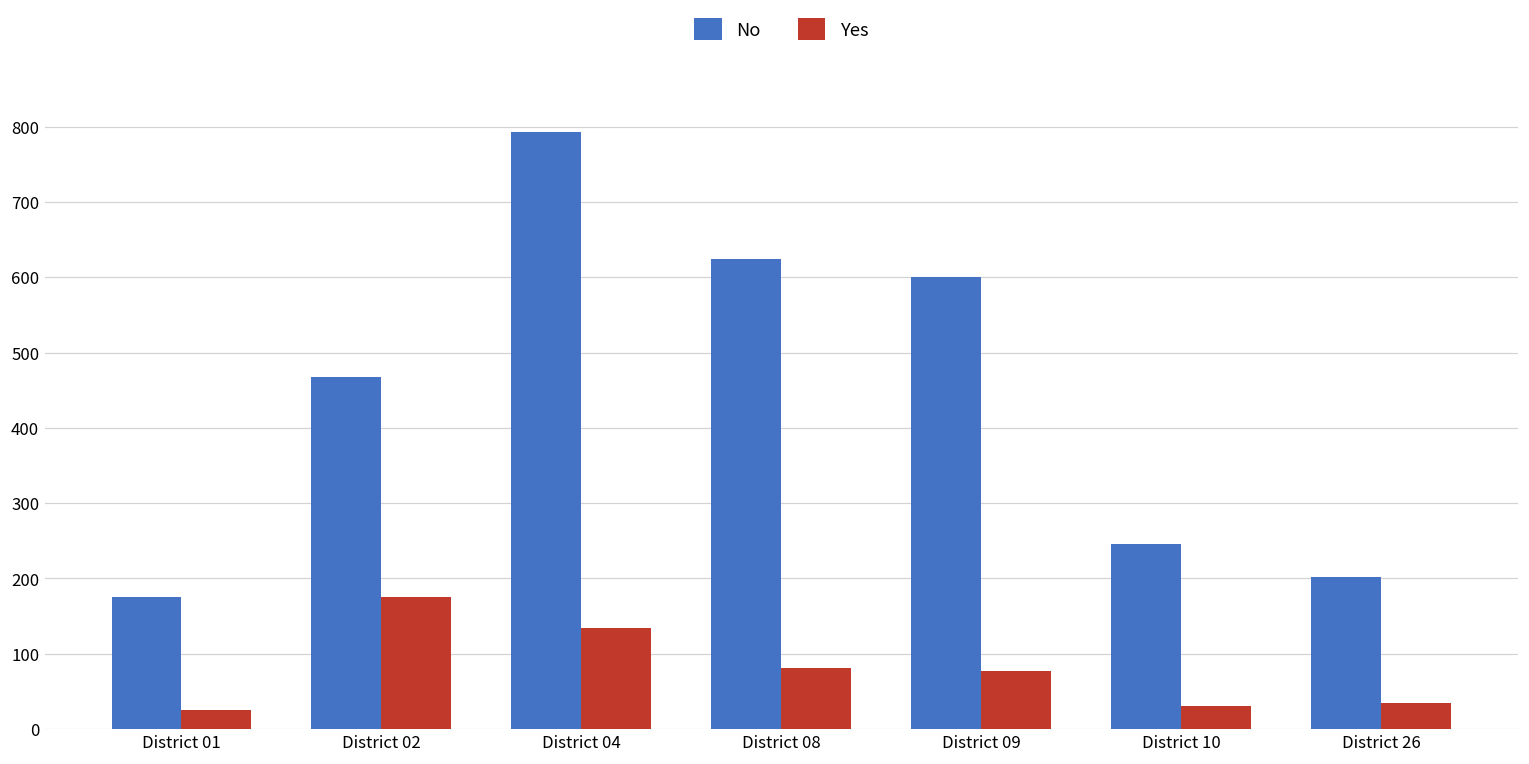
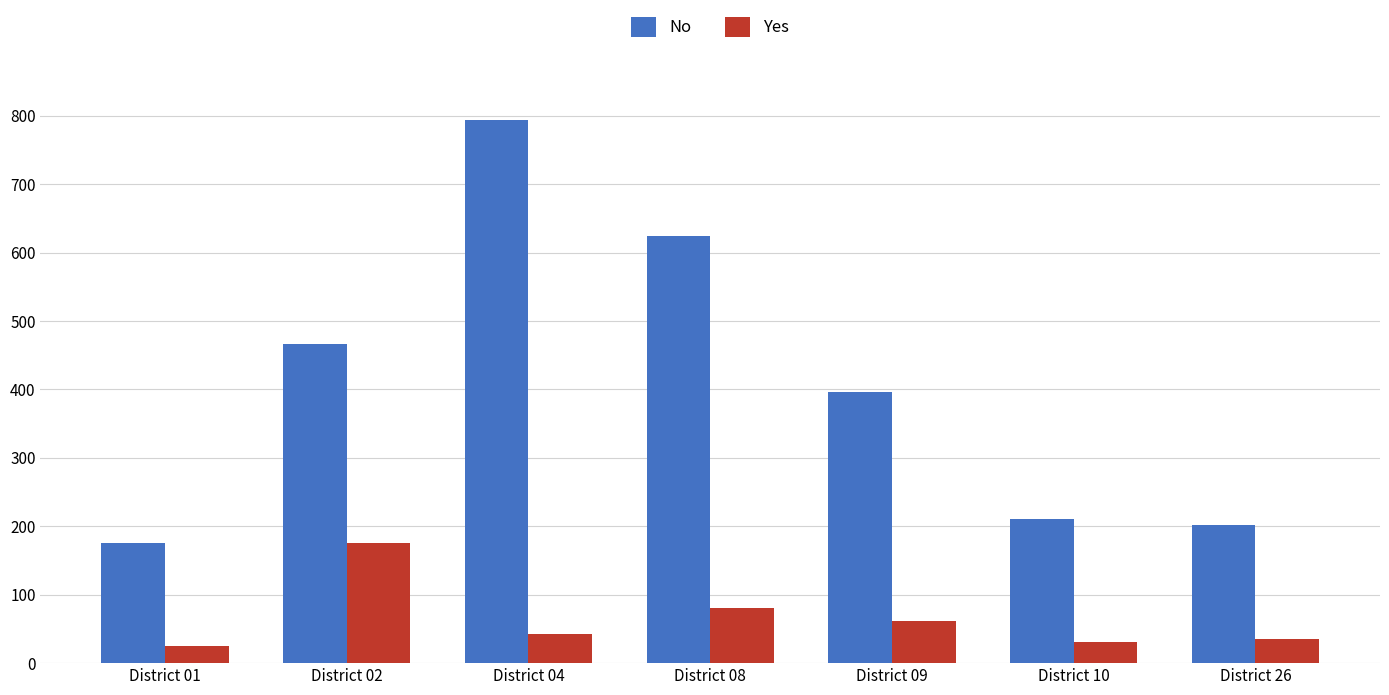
Yes, District 04: 130 -> 40
No, District 09: 600 -> 400
Yes, District 09: 80 -> 60
No, District 10: 250 -> 210
